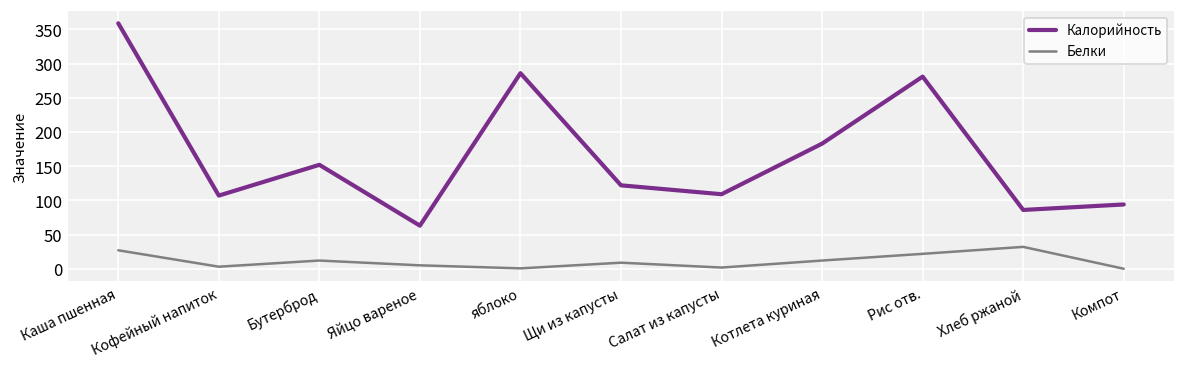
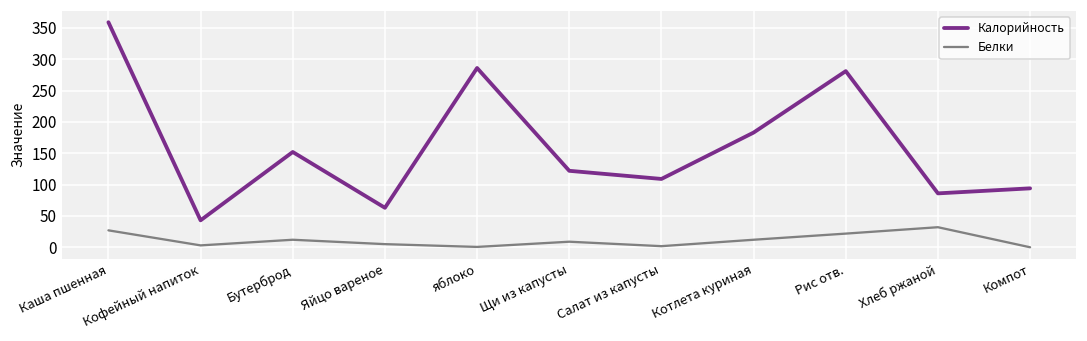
Калорийность, Кофейный напиток: 110 -> 40
